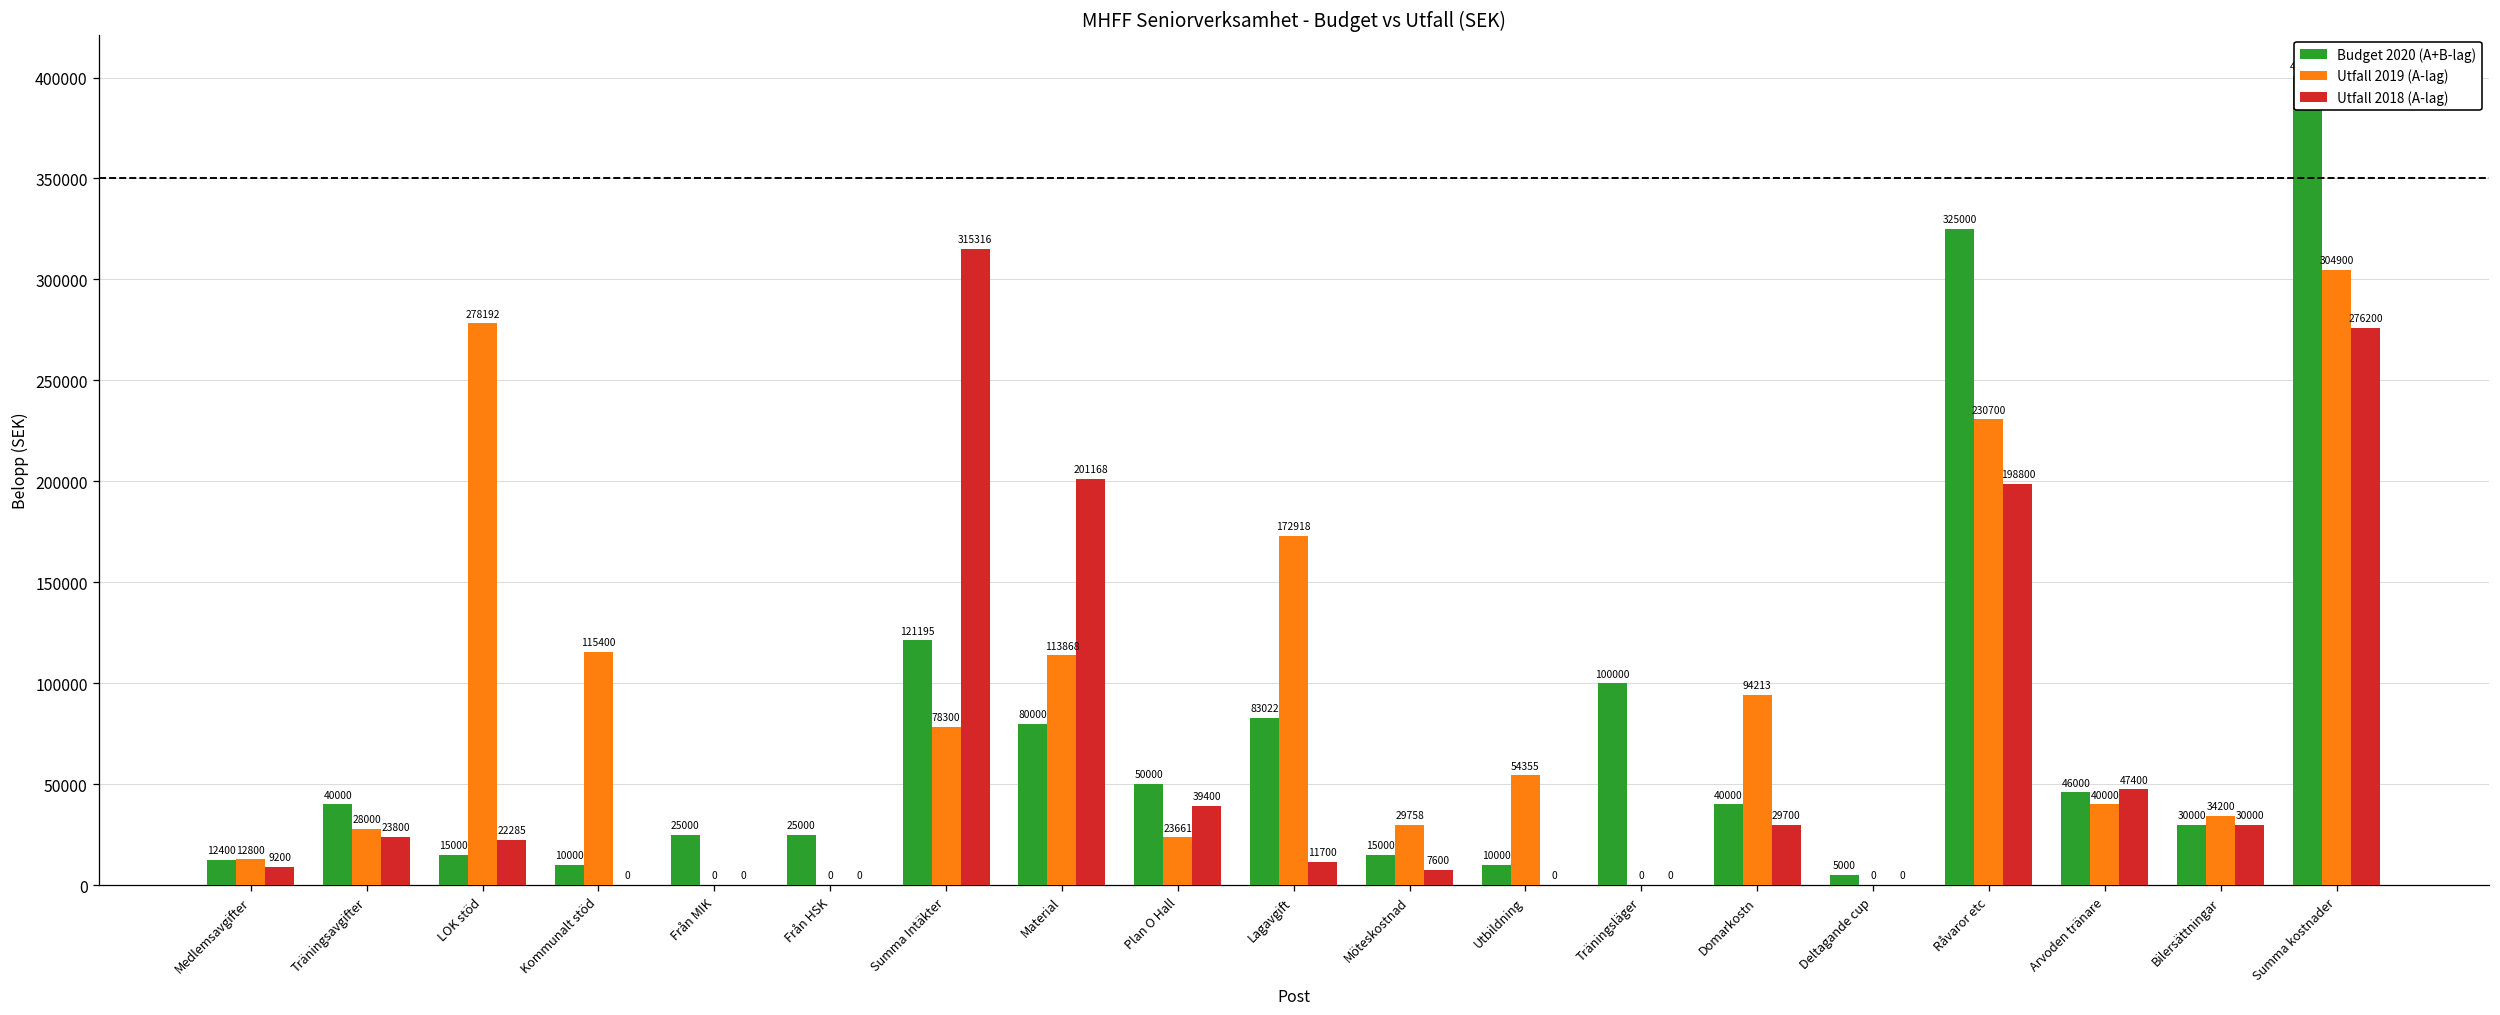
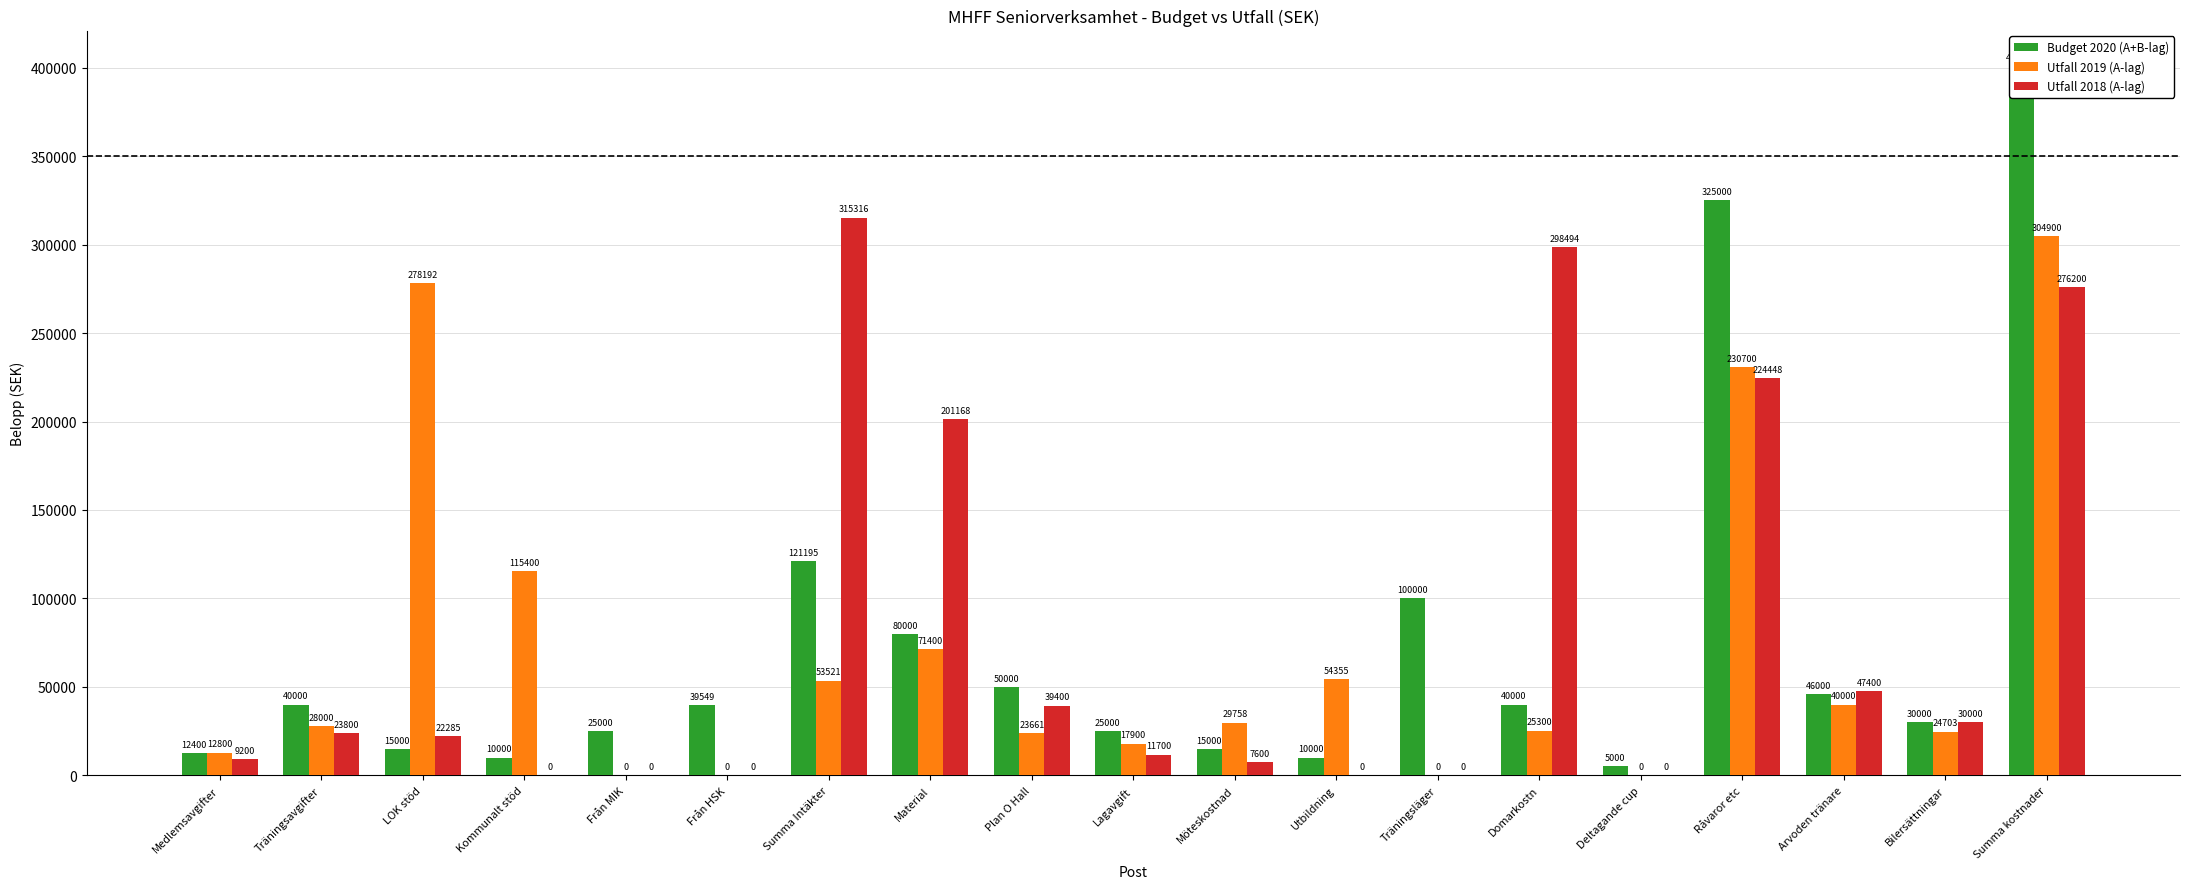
Budget 2020 (A+B-lag), Från HSK: 25000 -> 39549
Utfall 2019 (A-lag), Summa Intäkter: 78300 -> 53521
Utfall 2019 (A-lag), Material: 113868 -> 71400
Budget 2020 (A+B-lag), Lagavgift: 83022 -> 25000
Utfall 2019 (A-lag), Lagavgift: 172918 -> 17900
Utfall 2019 (A-lag), Domarkostn: 94213 -> 25300
Utfall 2018 (A-lag), Domarkostn: 29700 -> 298494
Utfall 2018 (A-lag), Råvaror etc: 198800 -> 224448
Utfall 2019 (A-lag), Bilersättningar: 34200 -> 24703
